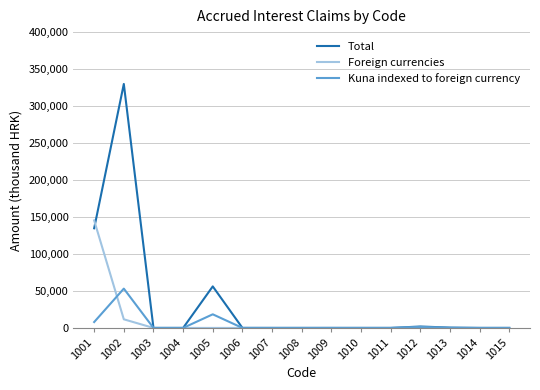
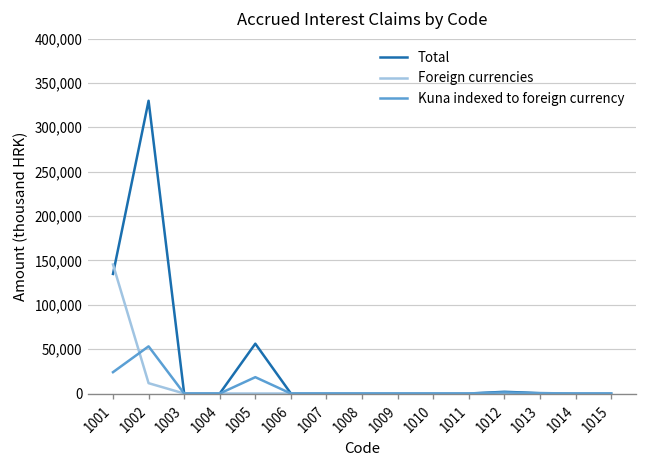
Kuna indexed to foreign currency, 1001: 10,000 -> 20,000
